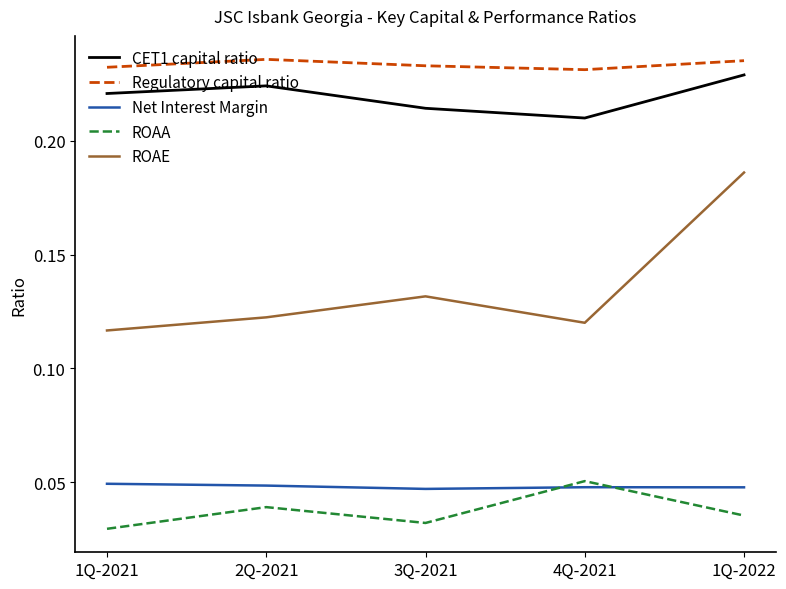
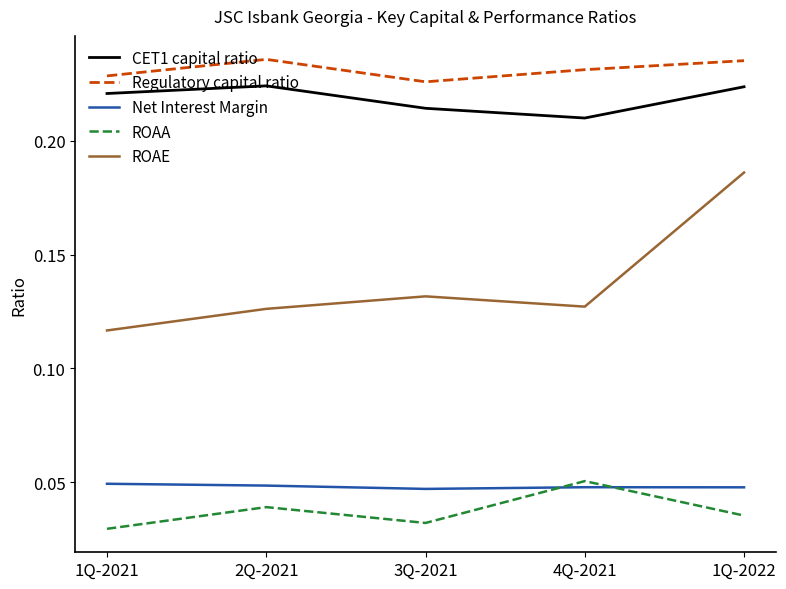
Regulatory capital ratio, 1Q-2021: 0.232 -> 0.228
ROAE, 2Q-2021: 0.122 -> 0.126
Regulatory capital ratio, 3Q-2021: 0.233 -> 0.226
ROAE, 4Q-2021: 0.120 -> 0.127
CET1 capital ratio, 1Q-2022: 0.229 -> 0.224
